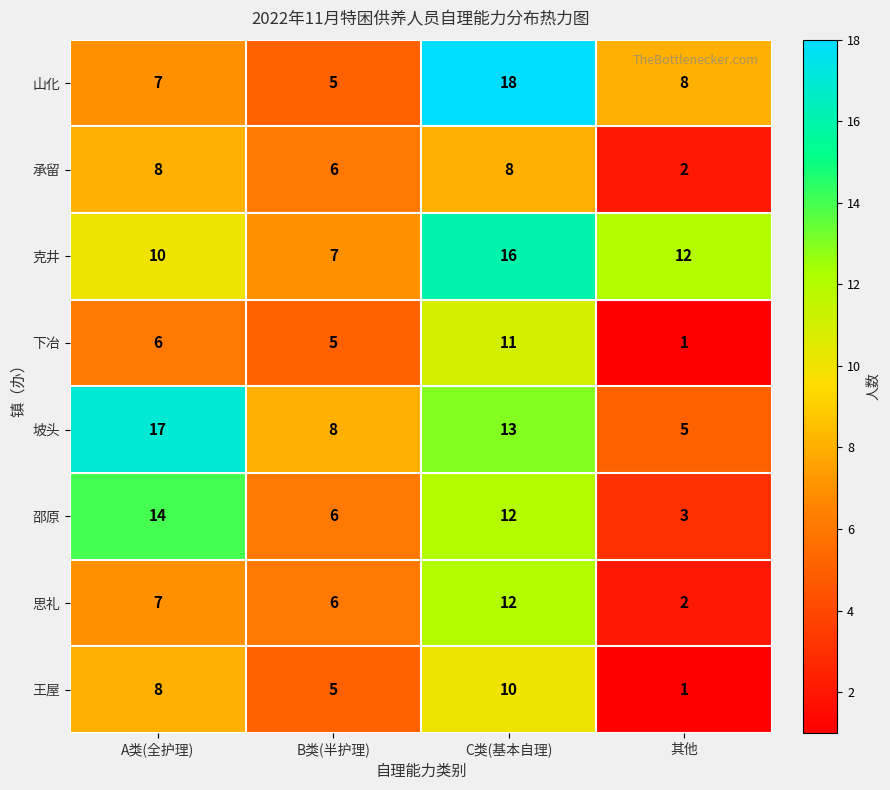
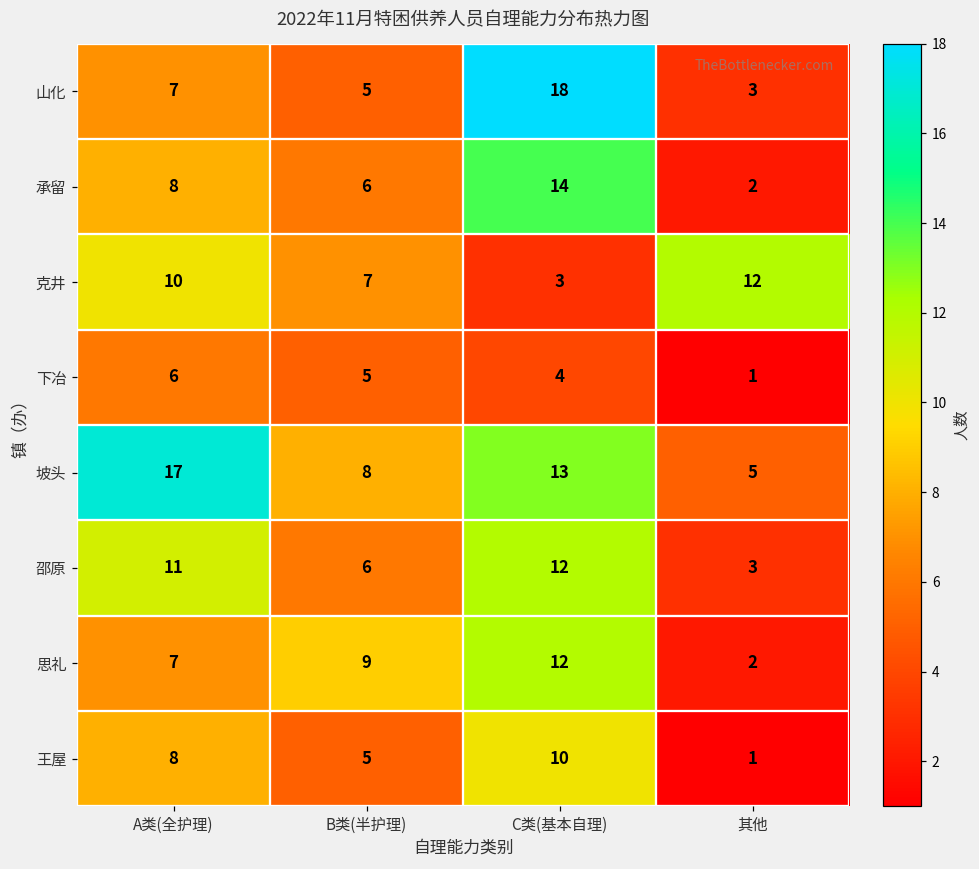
山化, 其他: 8 -> 3
承留, C类(基本自理): 8 -> 14
克井, C类(基本自理): 16 -> 3
下冶, C类(基本自理): 11 -> 4
邵原, A类(全护理): 14 -> 11
思礼, B类(半护理): 6 -> 9
